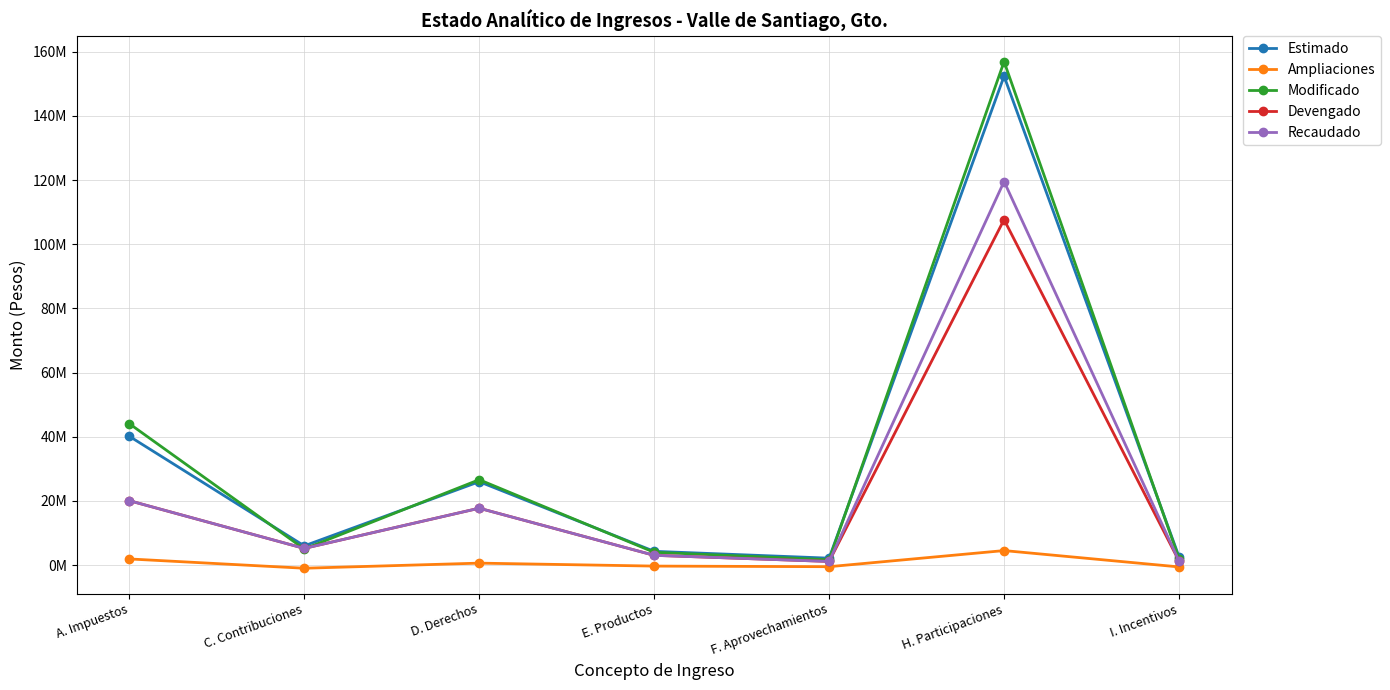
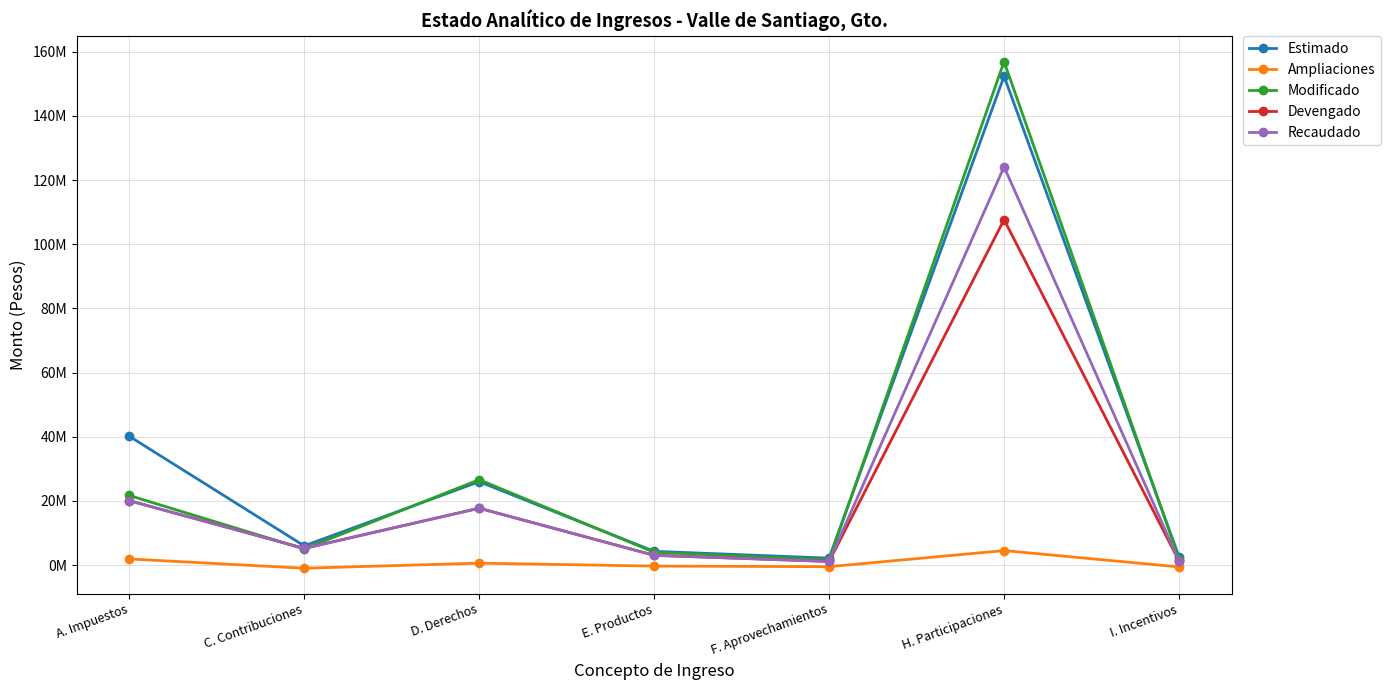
Modificado, A. Impuestos: 44000000 -> 22000000
Recaudado, H. Participaciones: 120000000 -> 124000000
